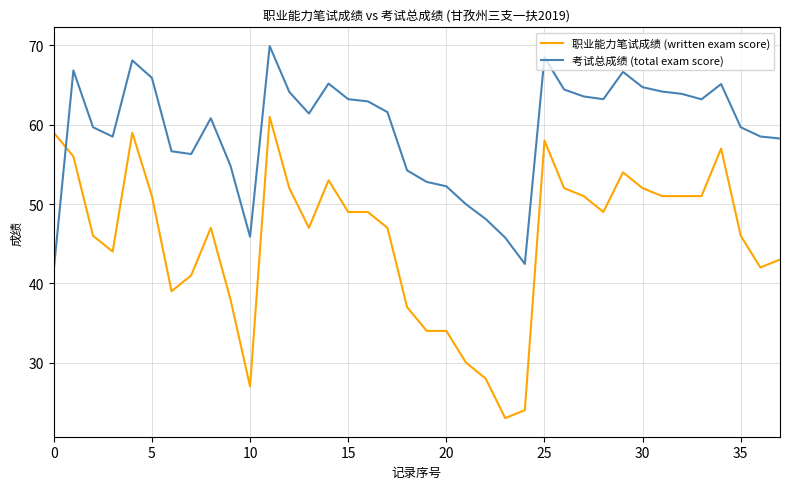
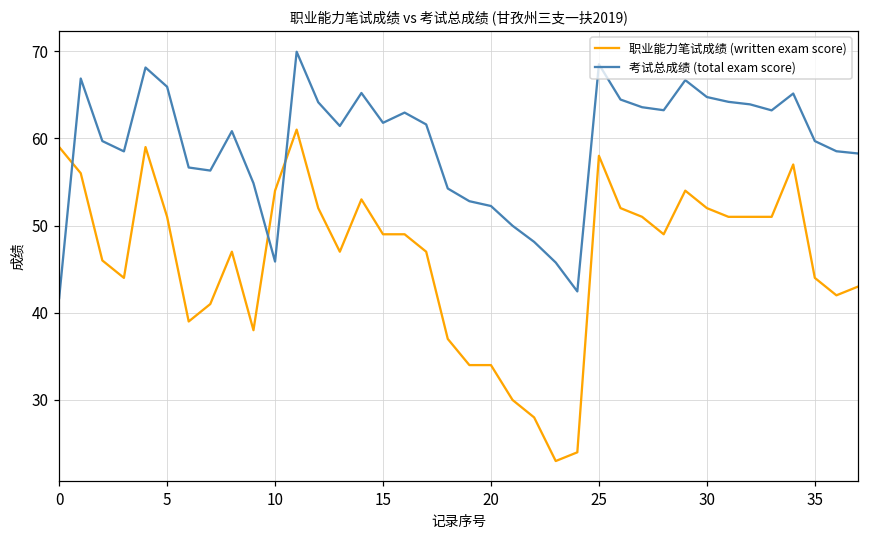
职业能力笔试成绩 (written exam score), 10: 27 -> 54
考试总成绩 (total exam score), 15: 63 -> 62
职业能力笔试成绩 (written exam score), 35: 46 -> 44
